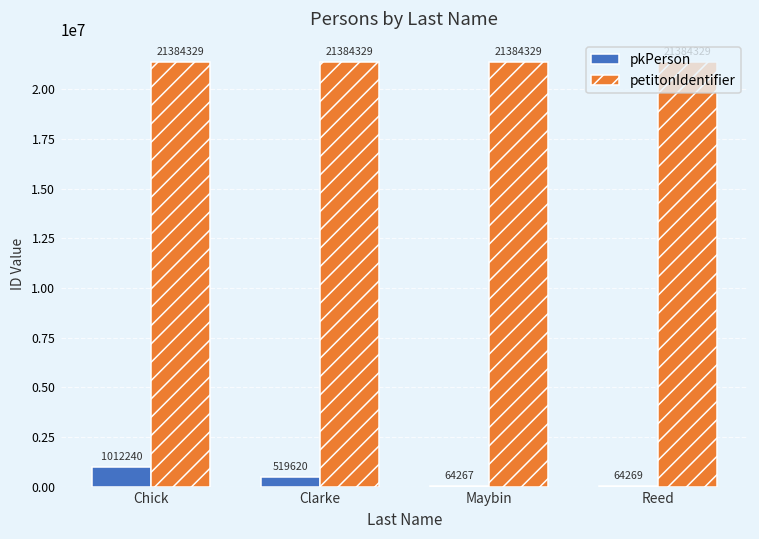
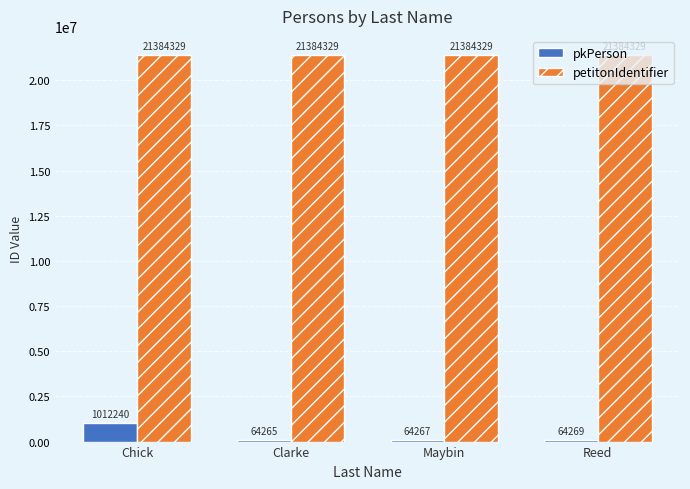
pkPerson, Clarke: 519620 -> 64265
